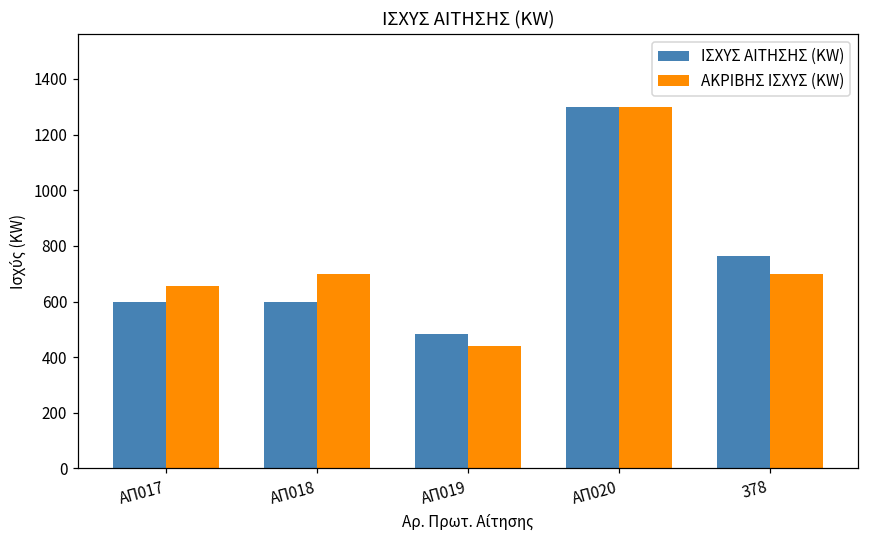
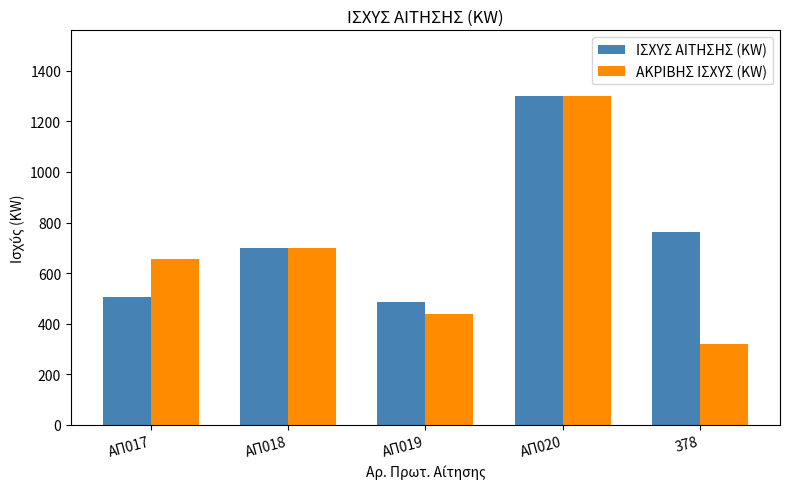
ΙΣΧΥΣ ΑΙΤΗΣΗΣ (KW), ΑΠ017: 600 -> 510
ΙΣΧΥΣ ΑΙΤΗΣΗΣ (KW), ΑΠ018: 600 -> 700
ΑΚΡΙΒΗΣ ΙΣΧΥΣ (KW), 378: 700 -> 320
